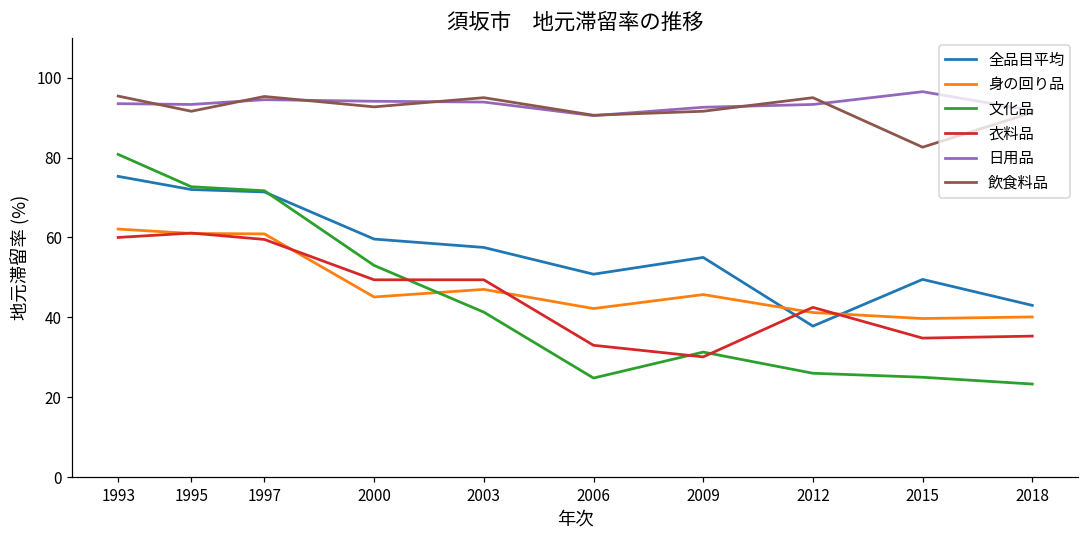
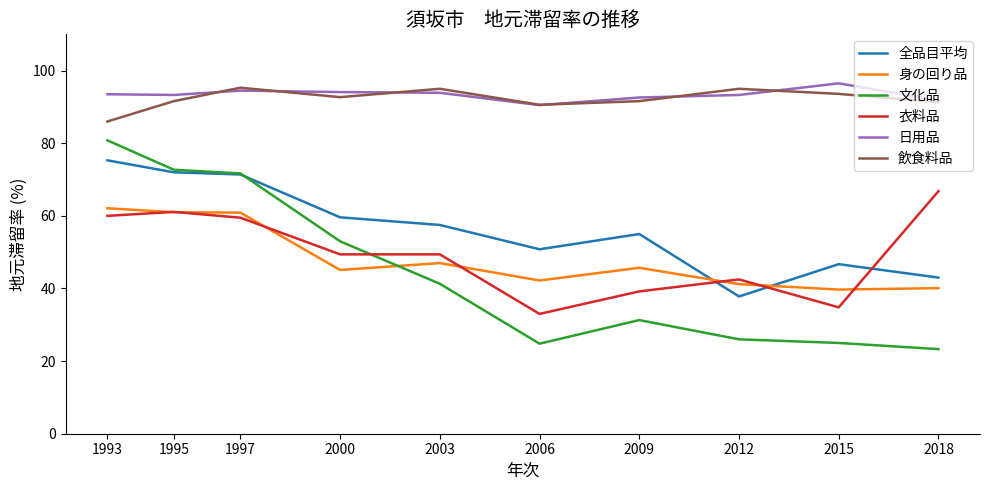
飲食料品, 1993: 95 -> 86
衣料品, 2009: 30 -> 39
全品目平均, 2015: 50 -> 47
飲食料品, 2015: 83 -> 94
衣料品, 2018: 35 -> 67
